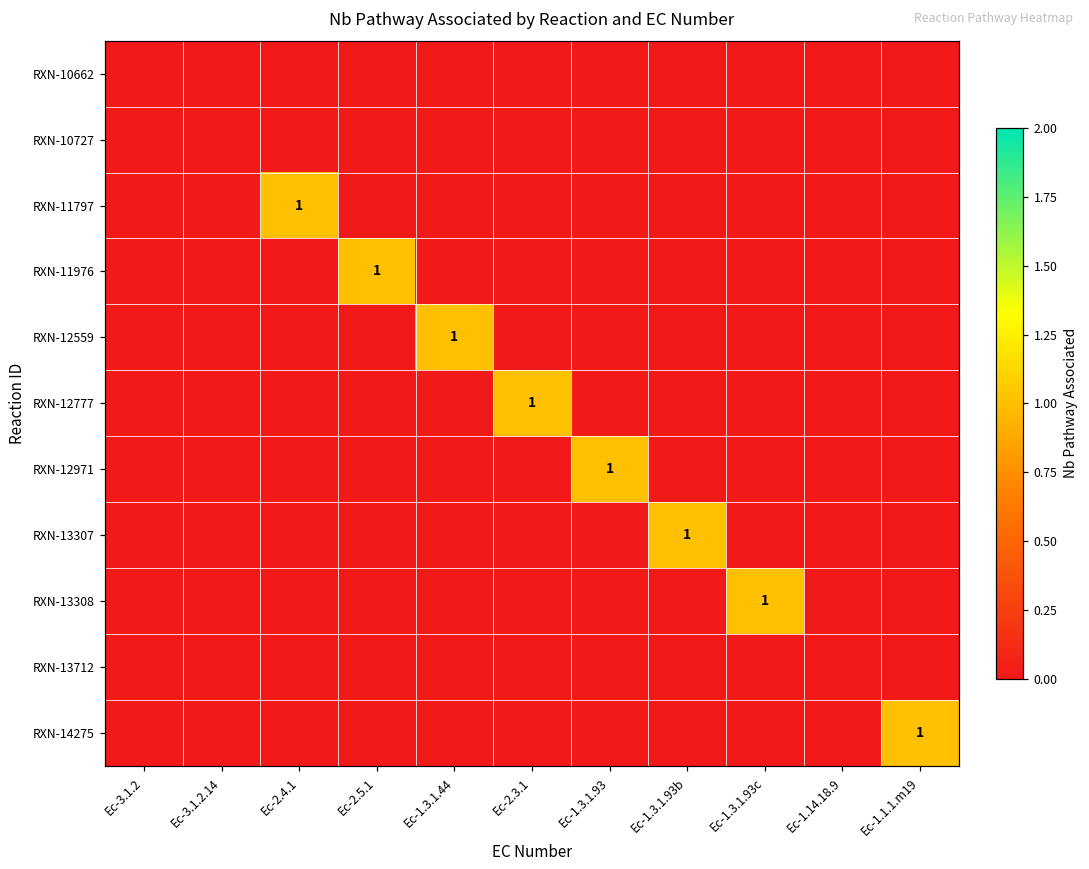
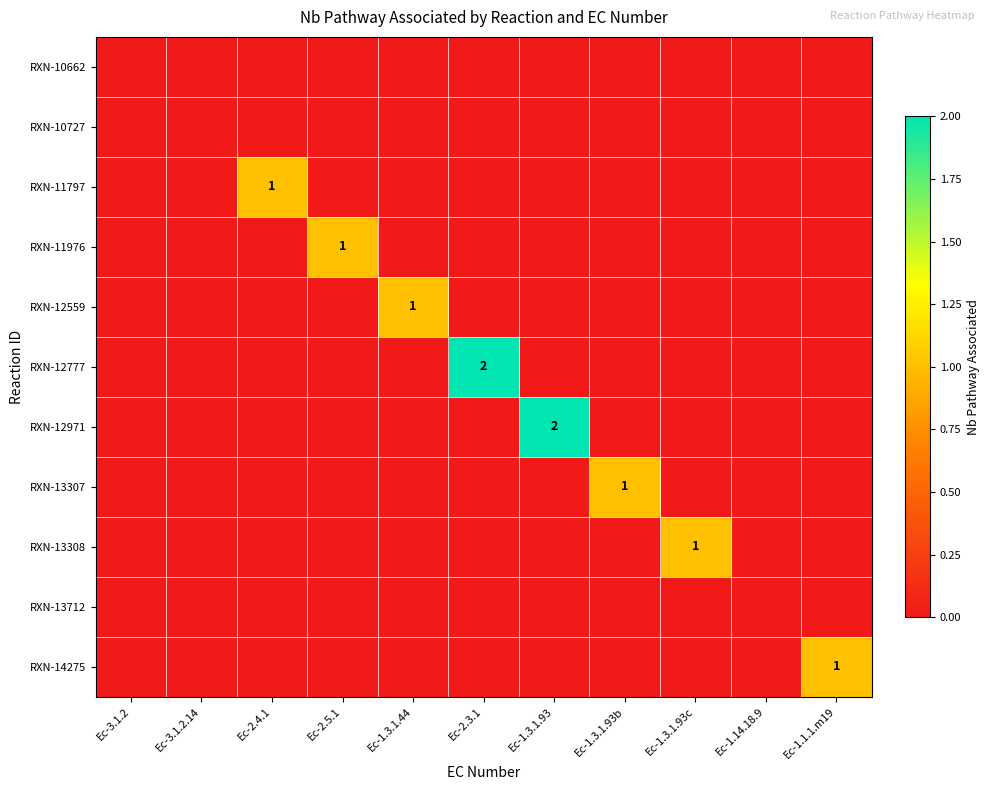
RXN-12777, Ec-2.3.1: 1 -> 2
RXN-12971, Ec-1.3.1.93: 1 -> 2
